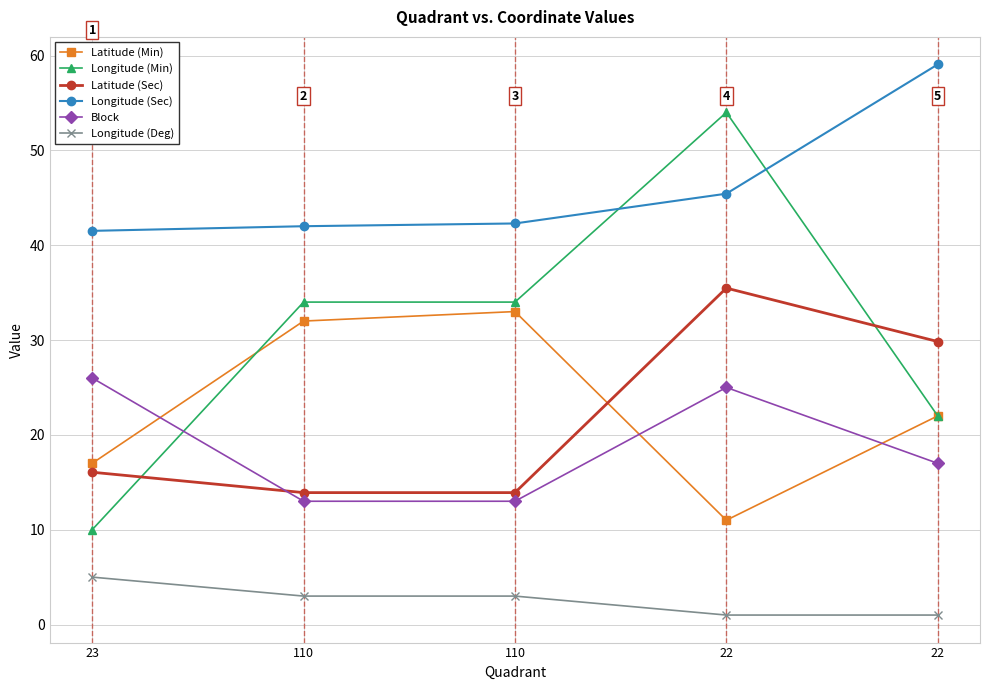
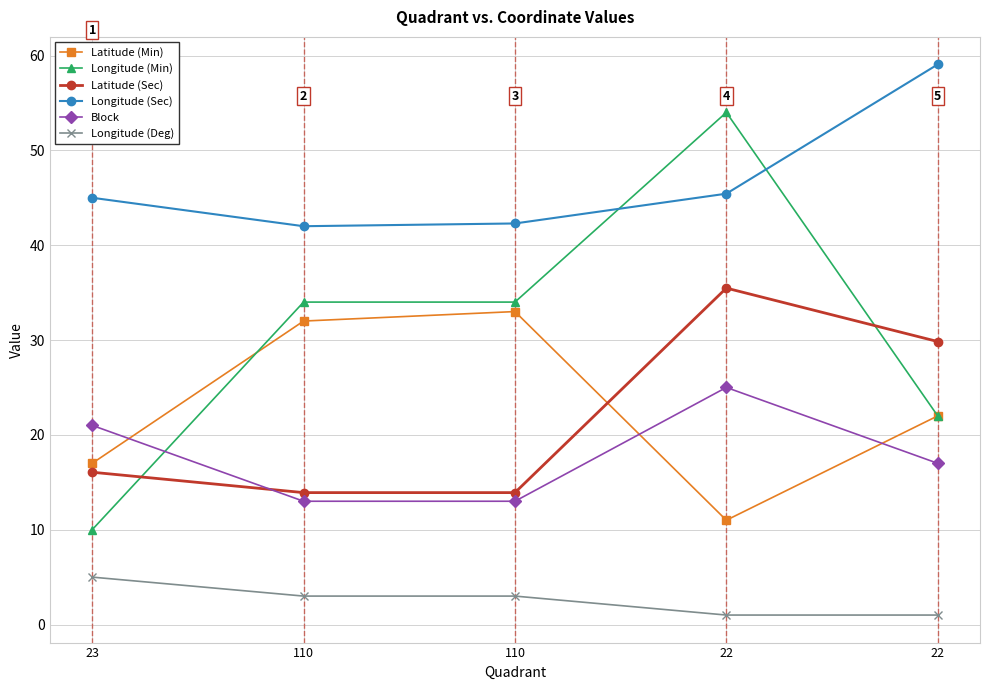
Longitude (Sec), 23: 42 -> 45
Block, 23: 26 -> 21
